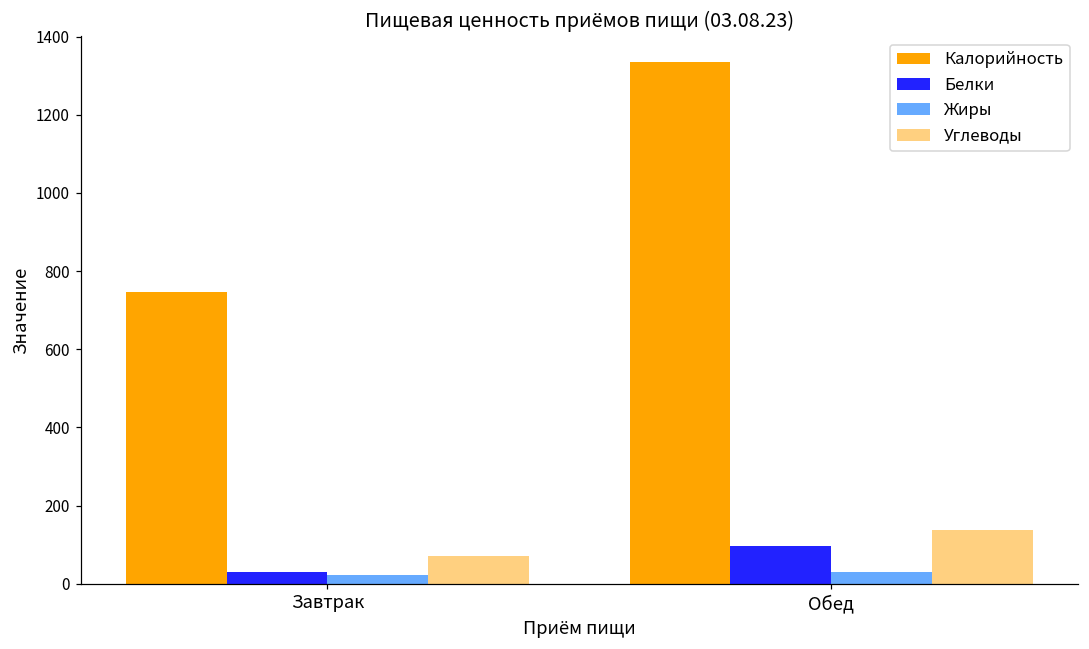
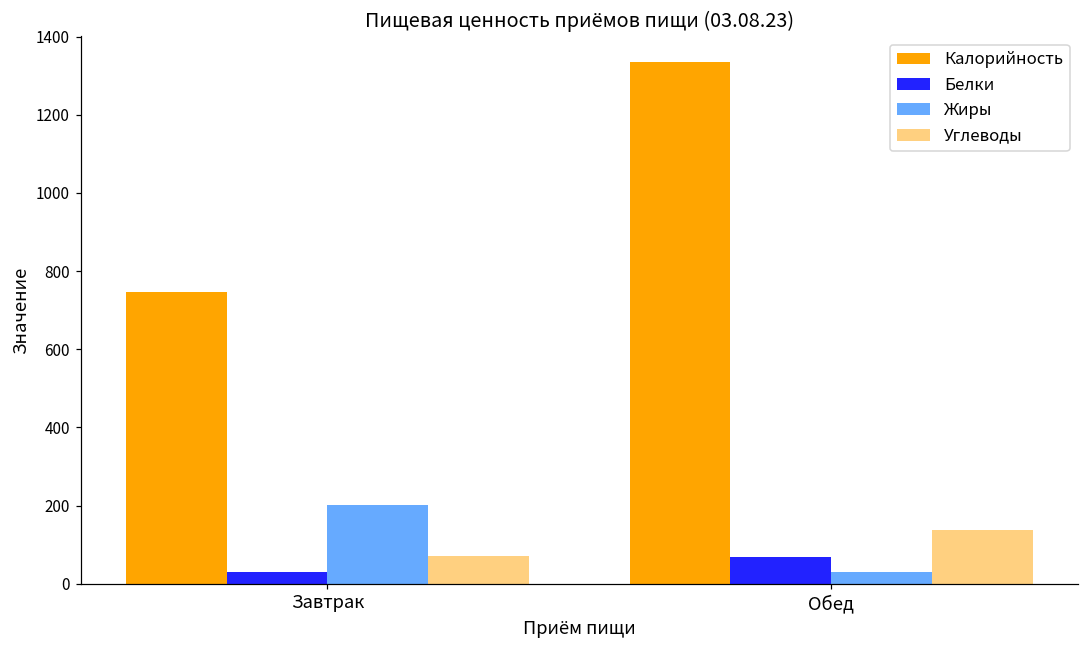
Жиры, Завтрак: 20 -> 200
Белки, Обед: 100 -> 70
